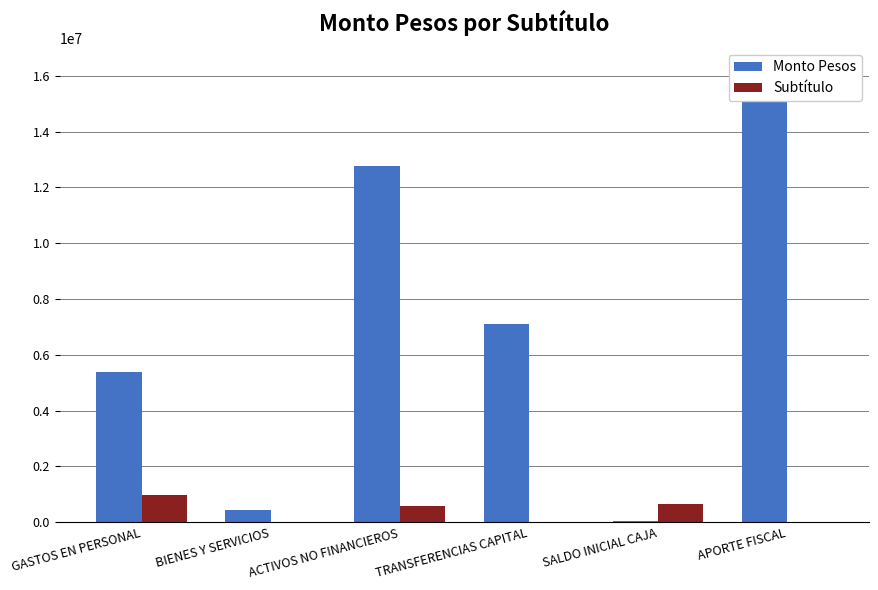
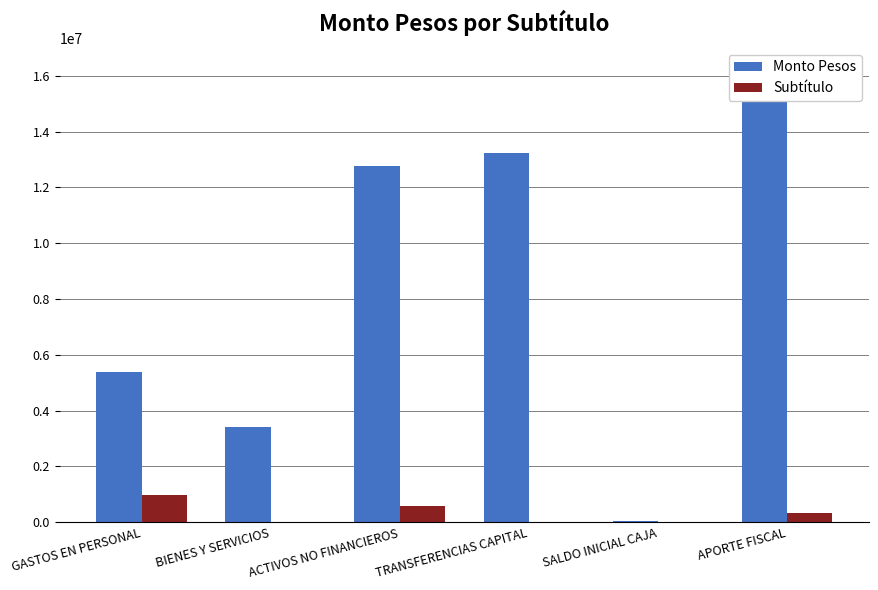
Monto Pesos, BIENES Y SERVICIOS: 400000 -> 3400000
Monto Pesos, TRANSFERENCIAS CAPITAL: 7100000 -> 13200000
Subtítulo, SALDO INICIAL CAJA: 700000 -> 0
Subtítulo, APORTE FISCAL: 0 -> 300000
